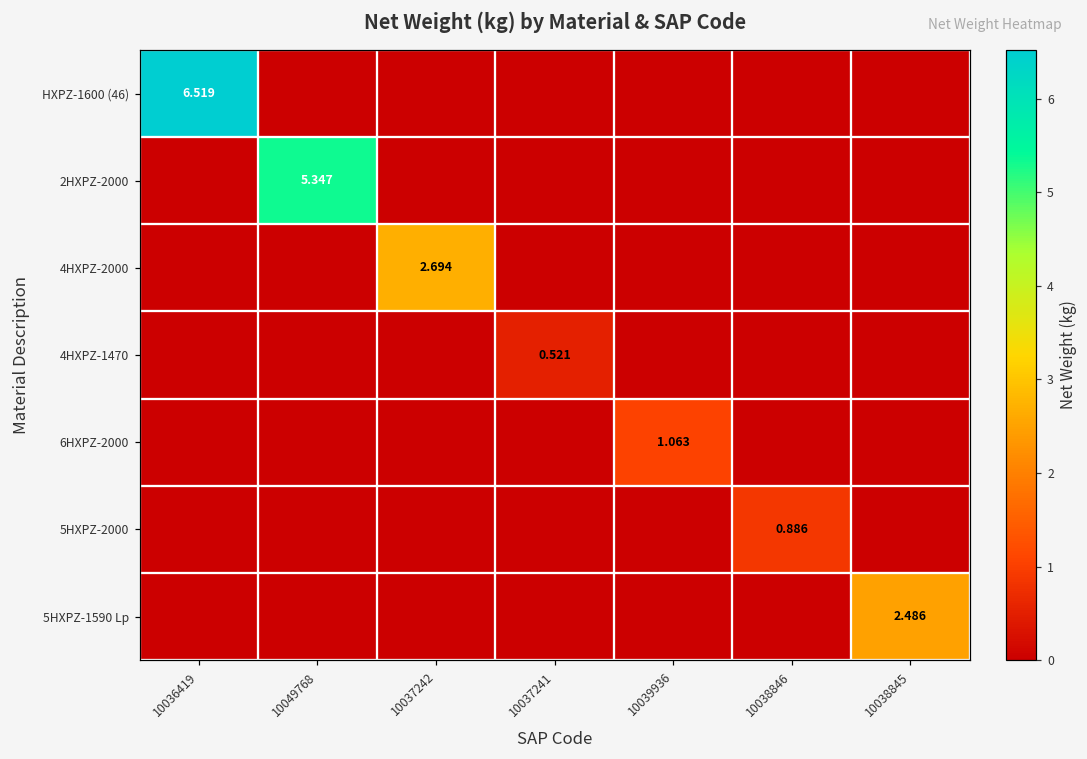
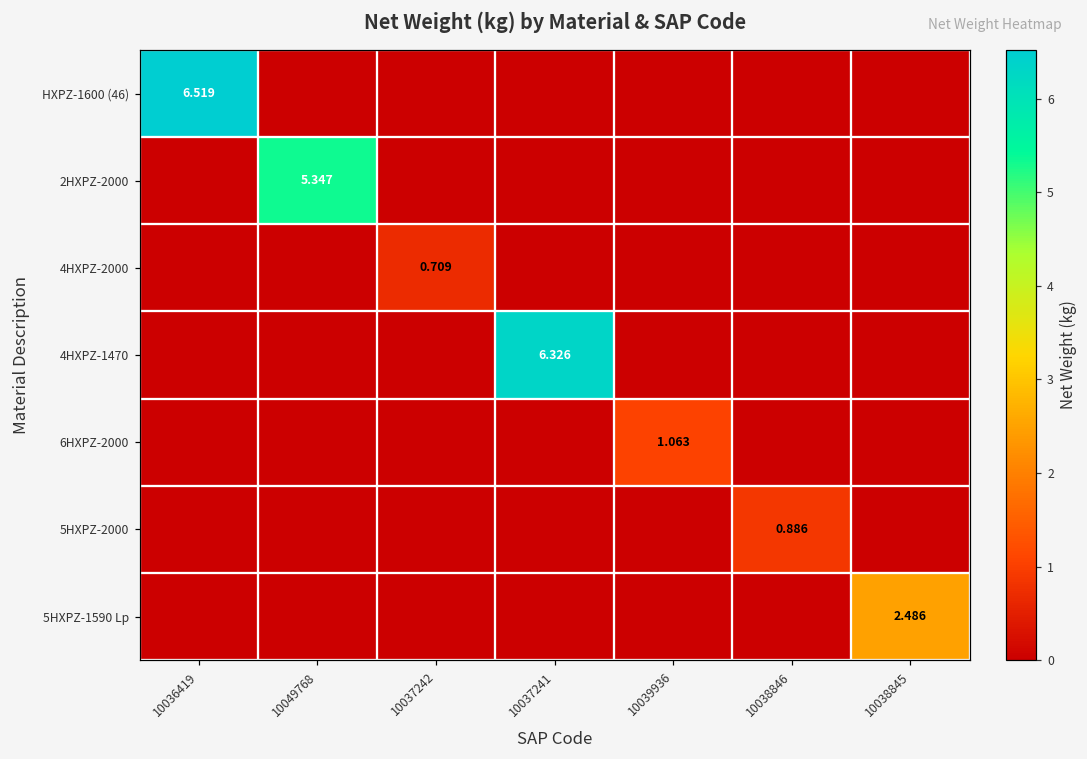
4HXPZ-2000, 10037242: 2.694 -> 0.709
4HXPZ-1470, 10037241: 0.521 -> 6.326
